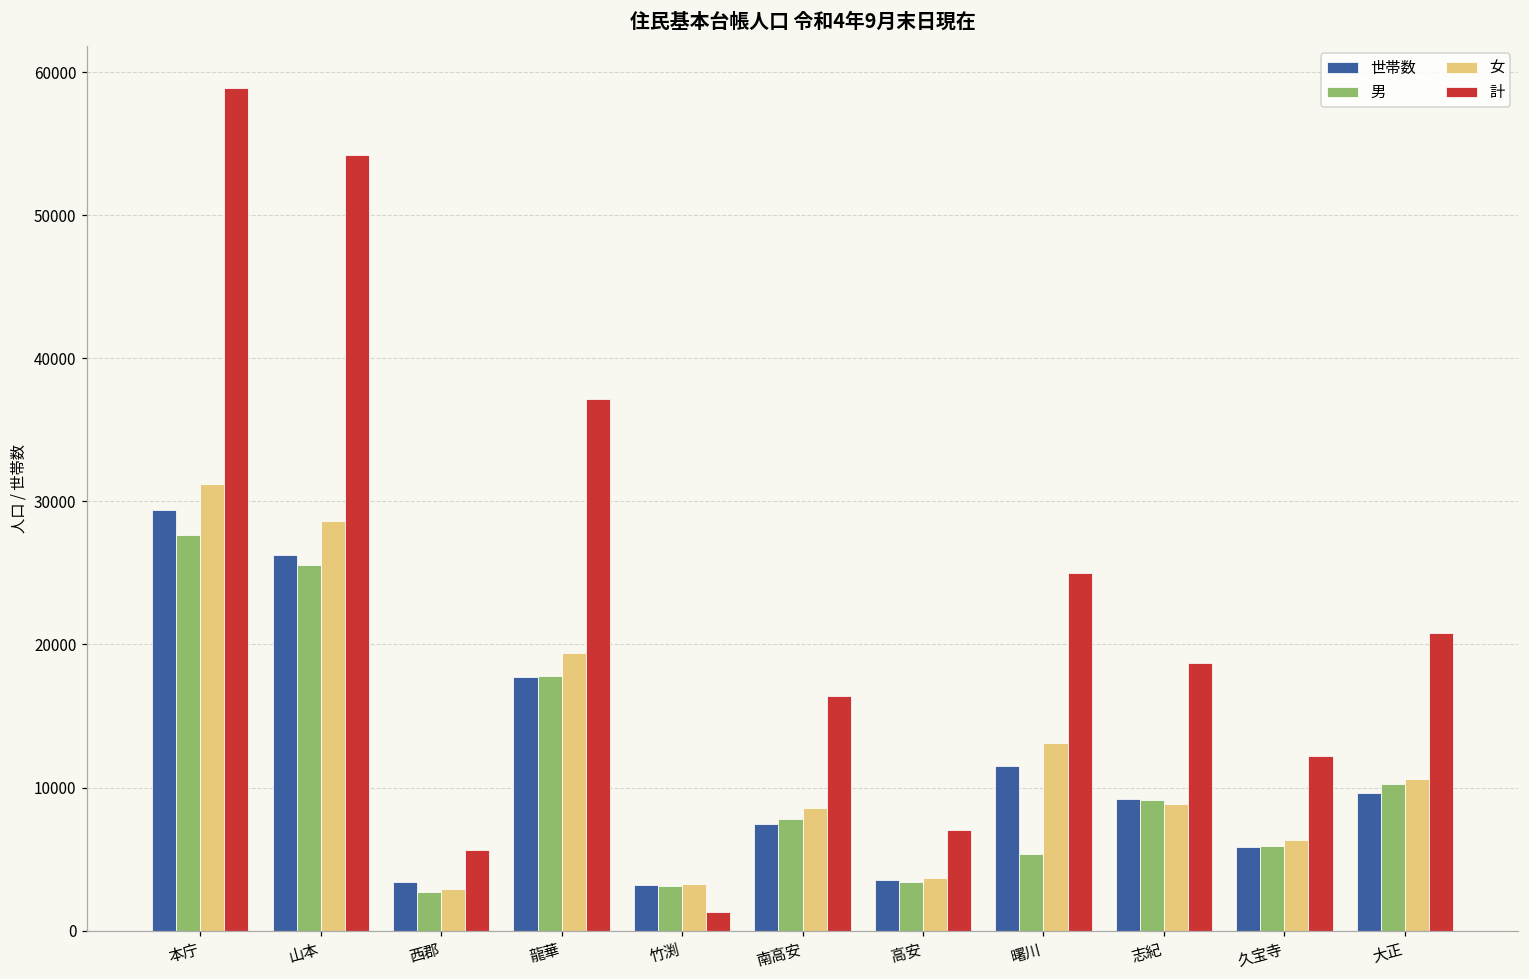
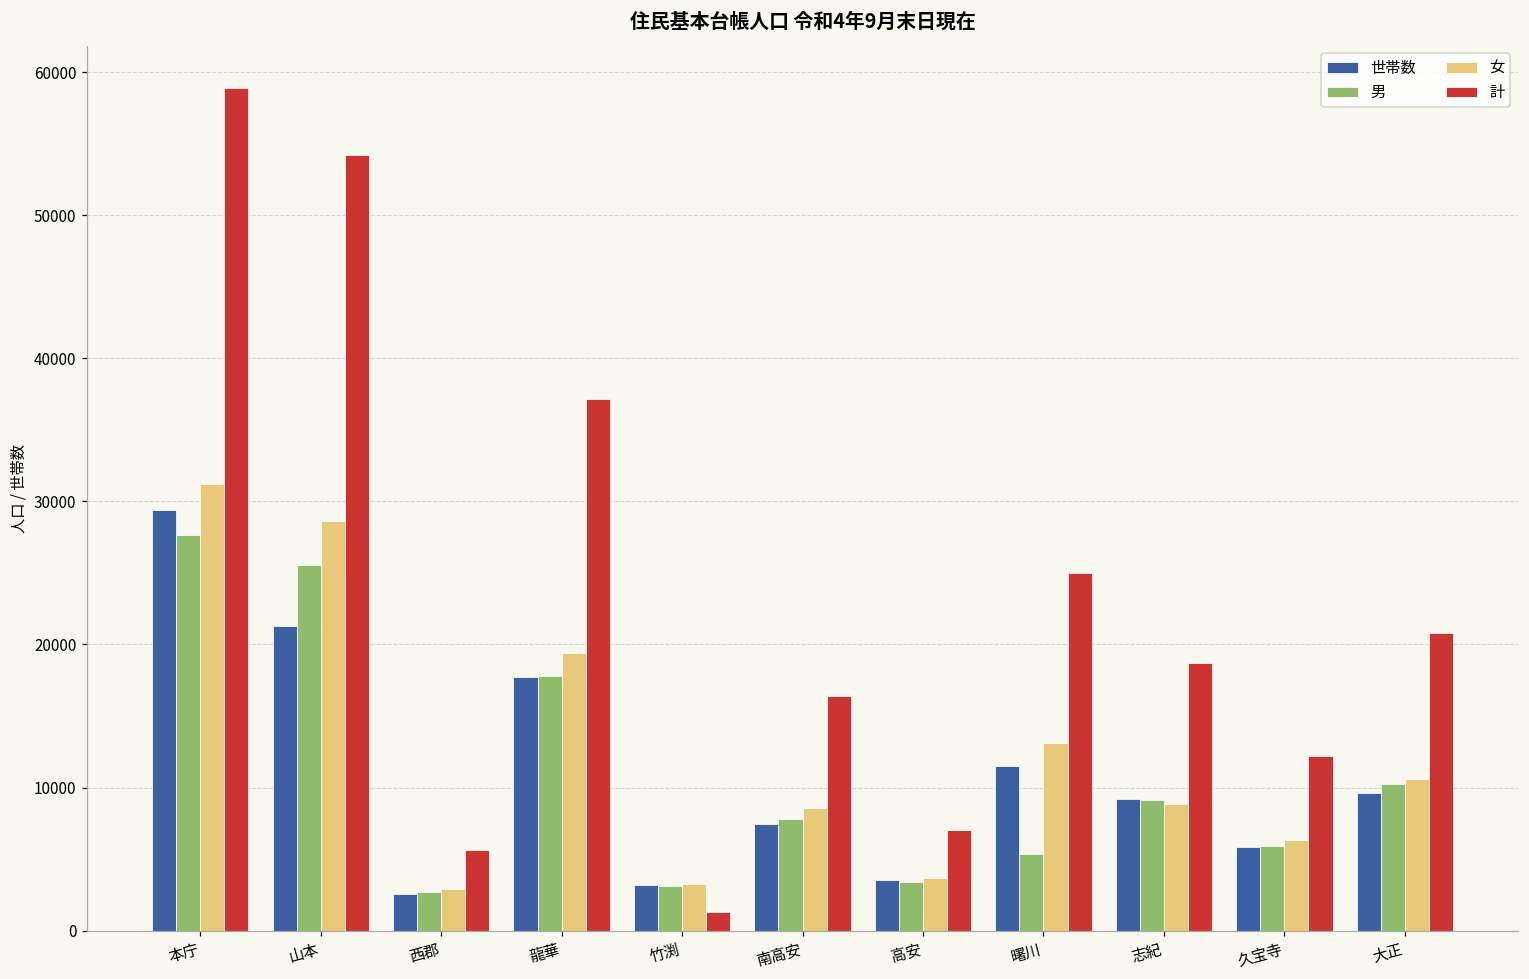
世帯数, 山本: 26300 -> 21300
世帯数, 西郡: 3400 -> 2500
